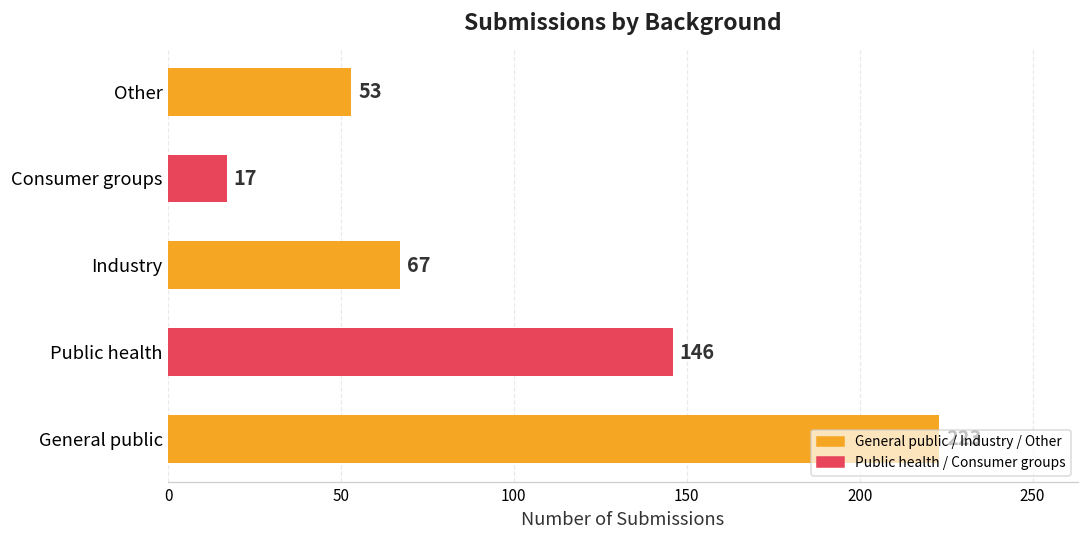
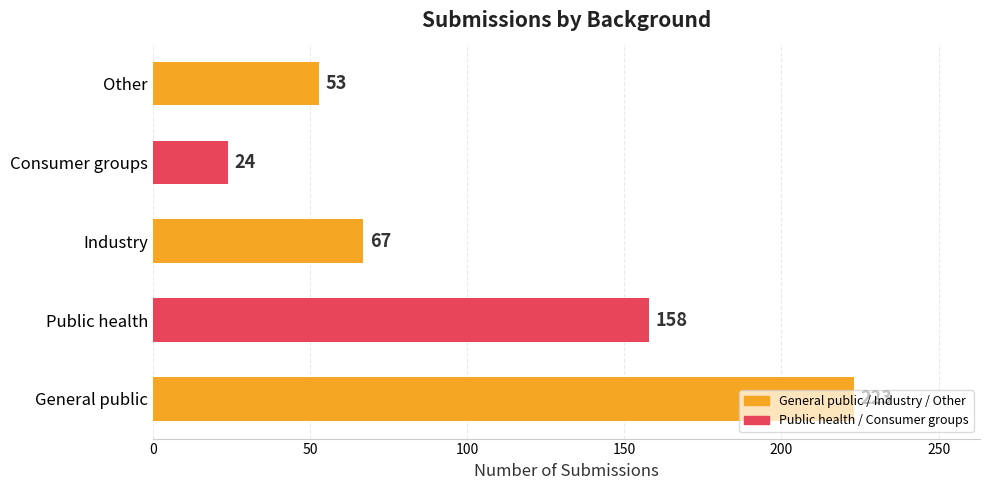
Consumer groups: 17 -> 24
Public health: 146 -> 158
